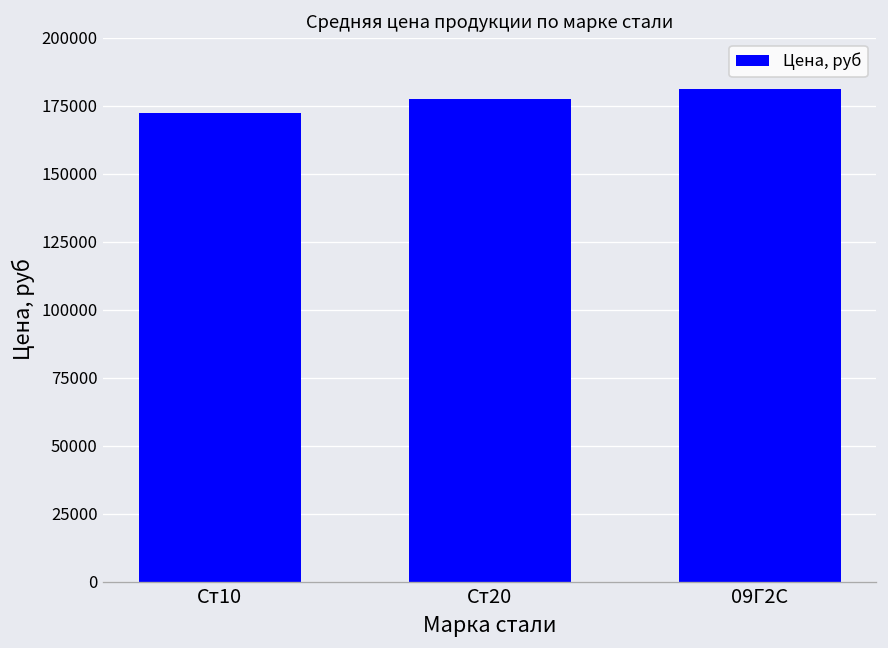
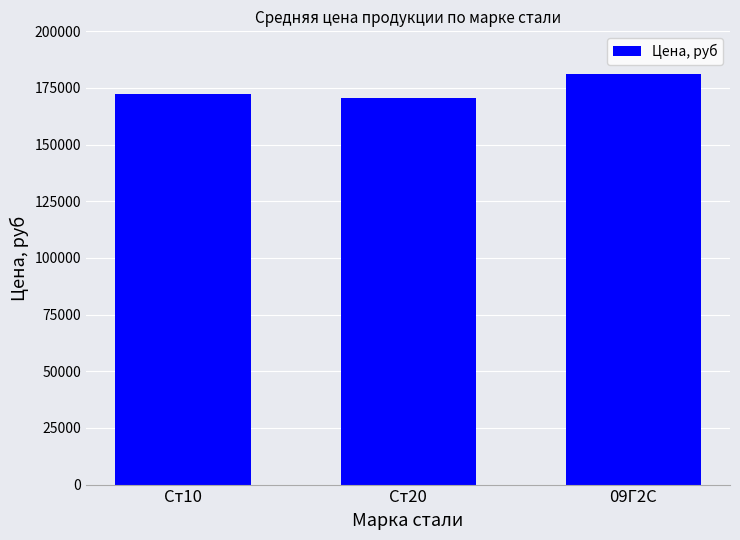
Ст20: 177000 -> 171000
